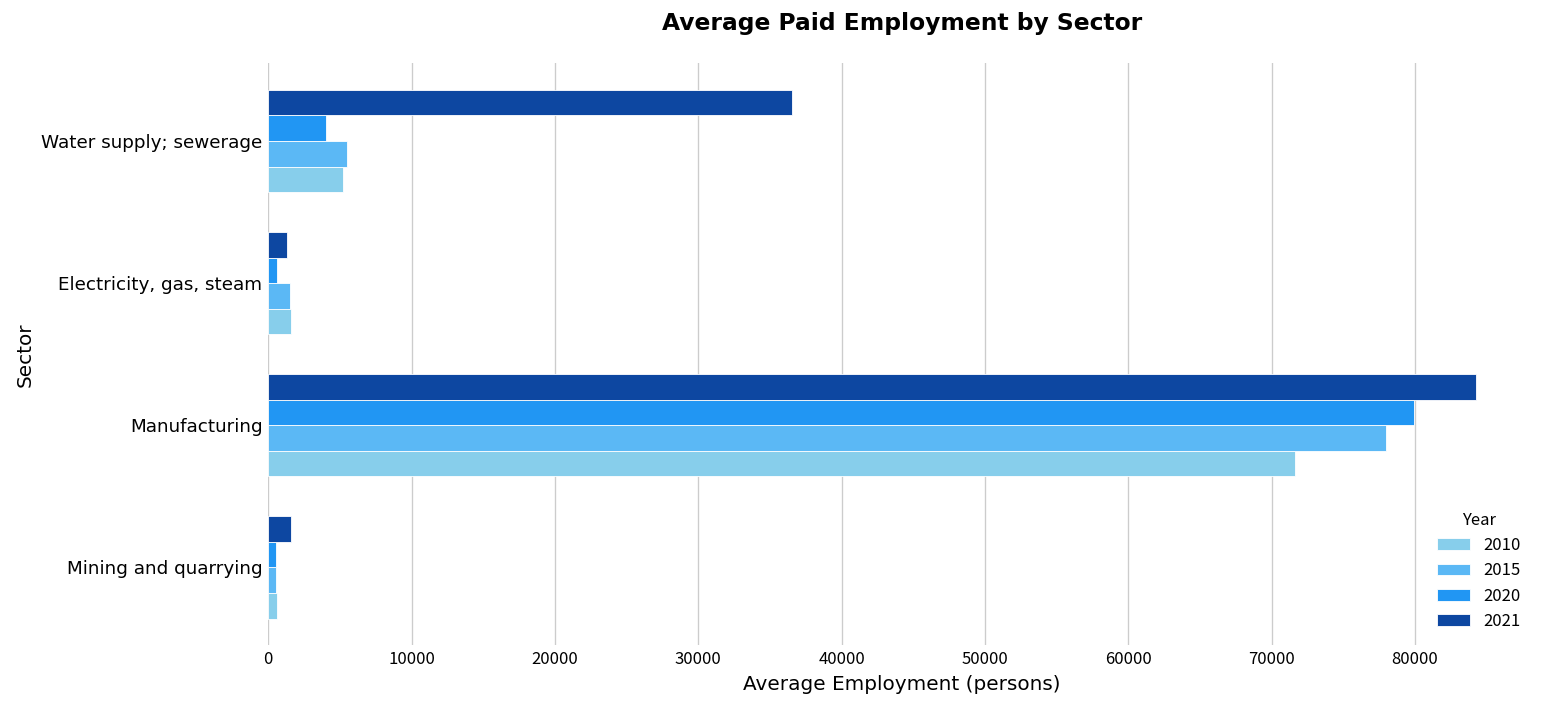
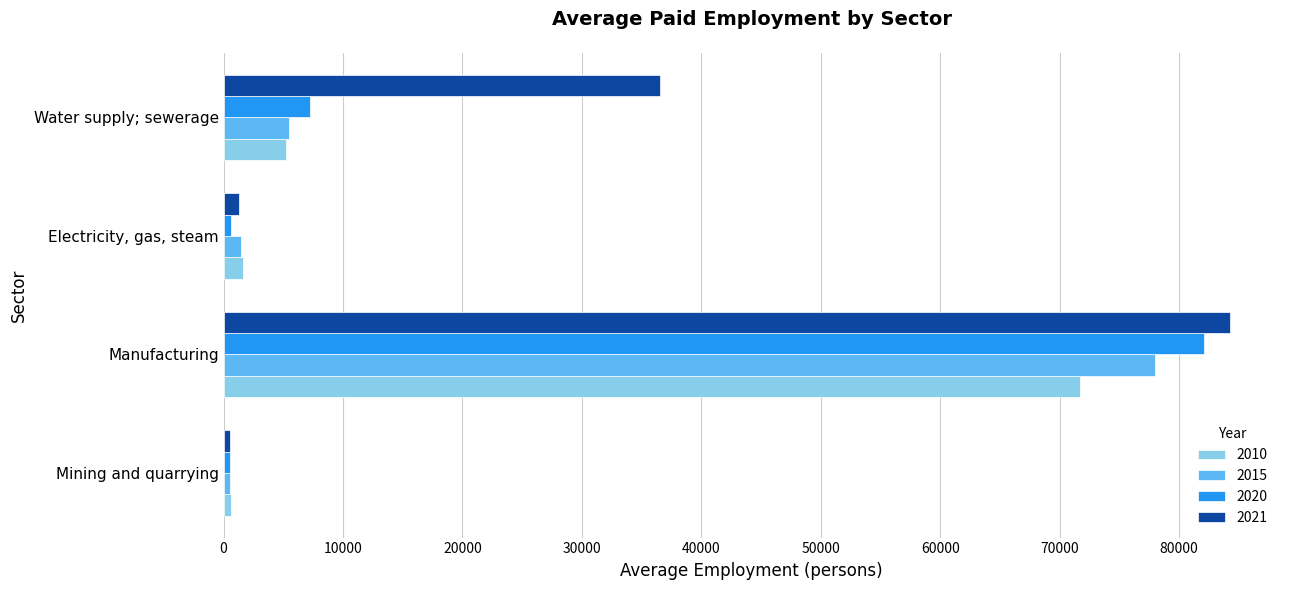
2020, Water supply; sewerage: 4000 -> 7200
2020, Manufacturing: 79900 -> 82100
2021, Mining and quarrying: 1600 -> 500
